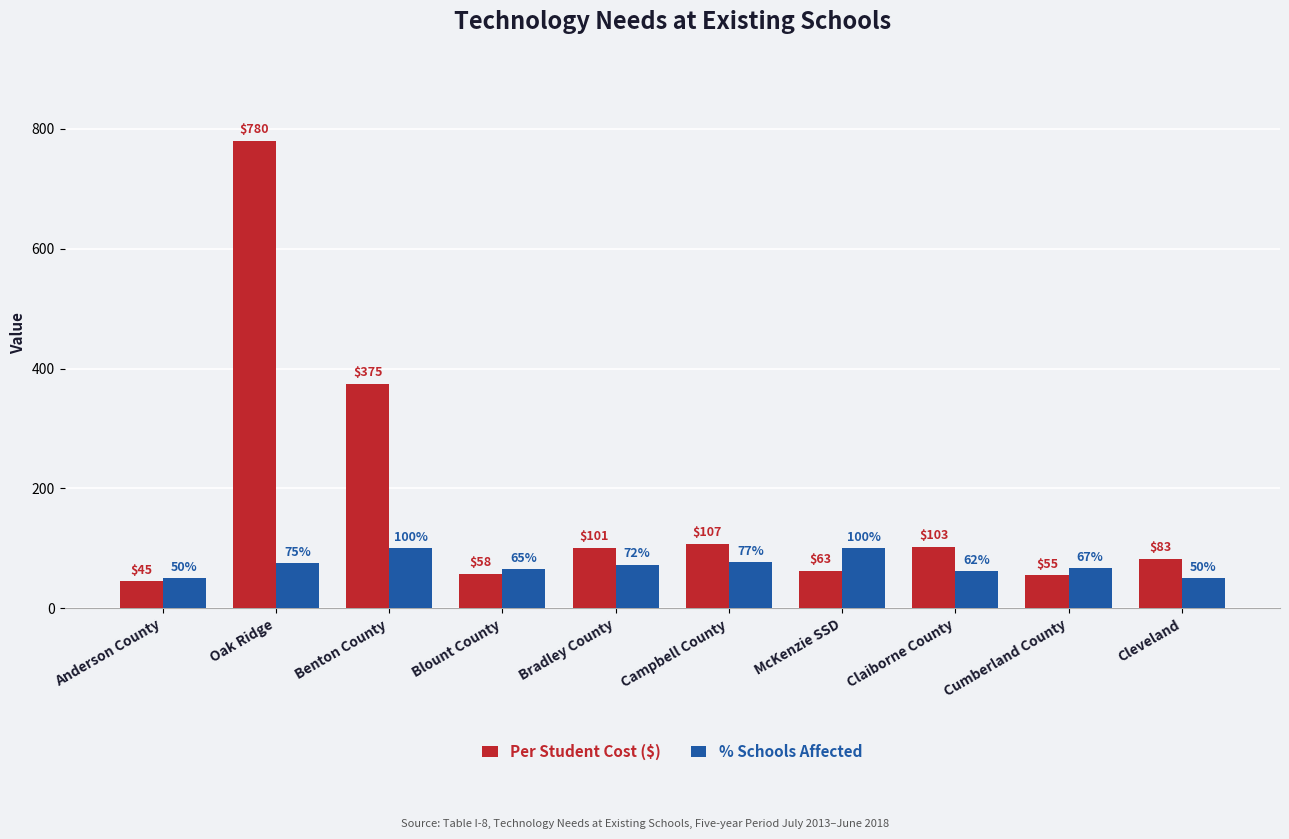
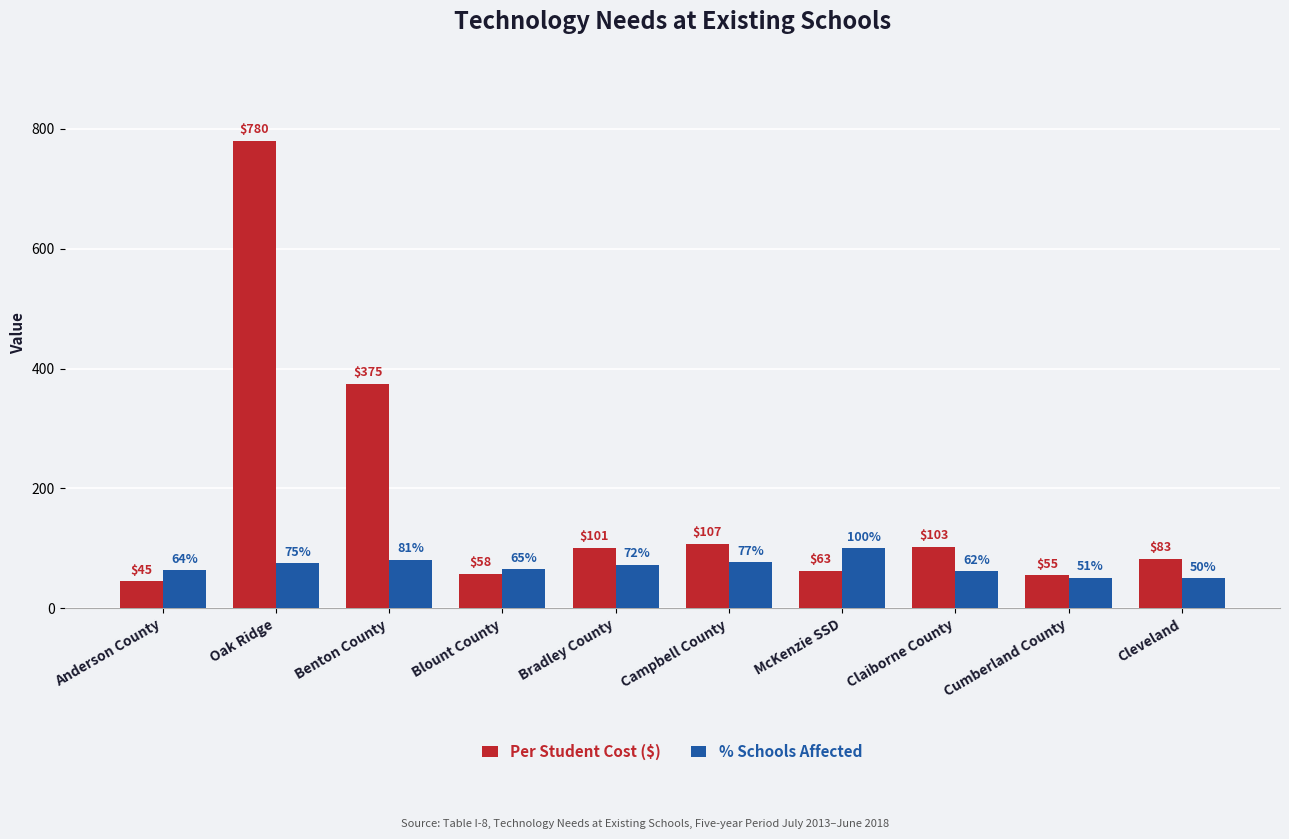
% Schools Affected, Anderson County: 50% -> 64%
% Schools Affected, Benton County: 100% -> 81%
% Schools Affected, Cumberland County: 67% -> 51%
